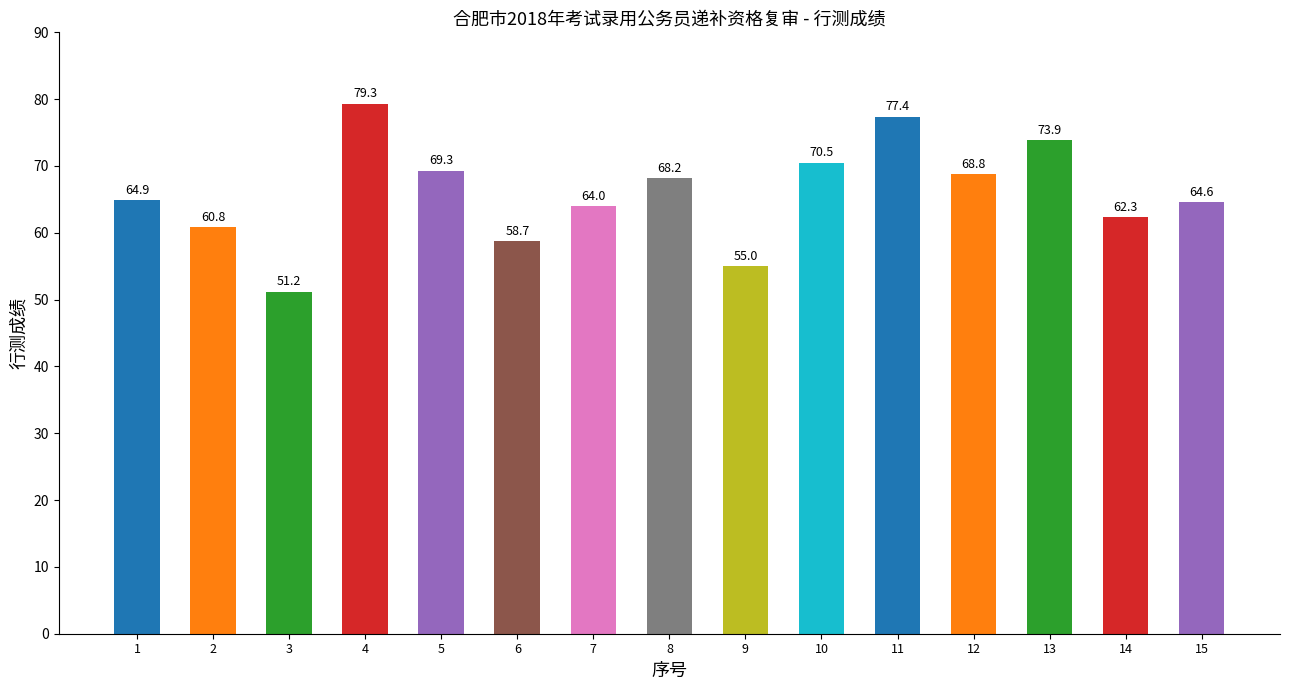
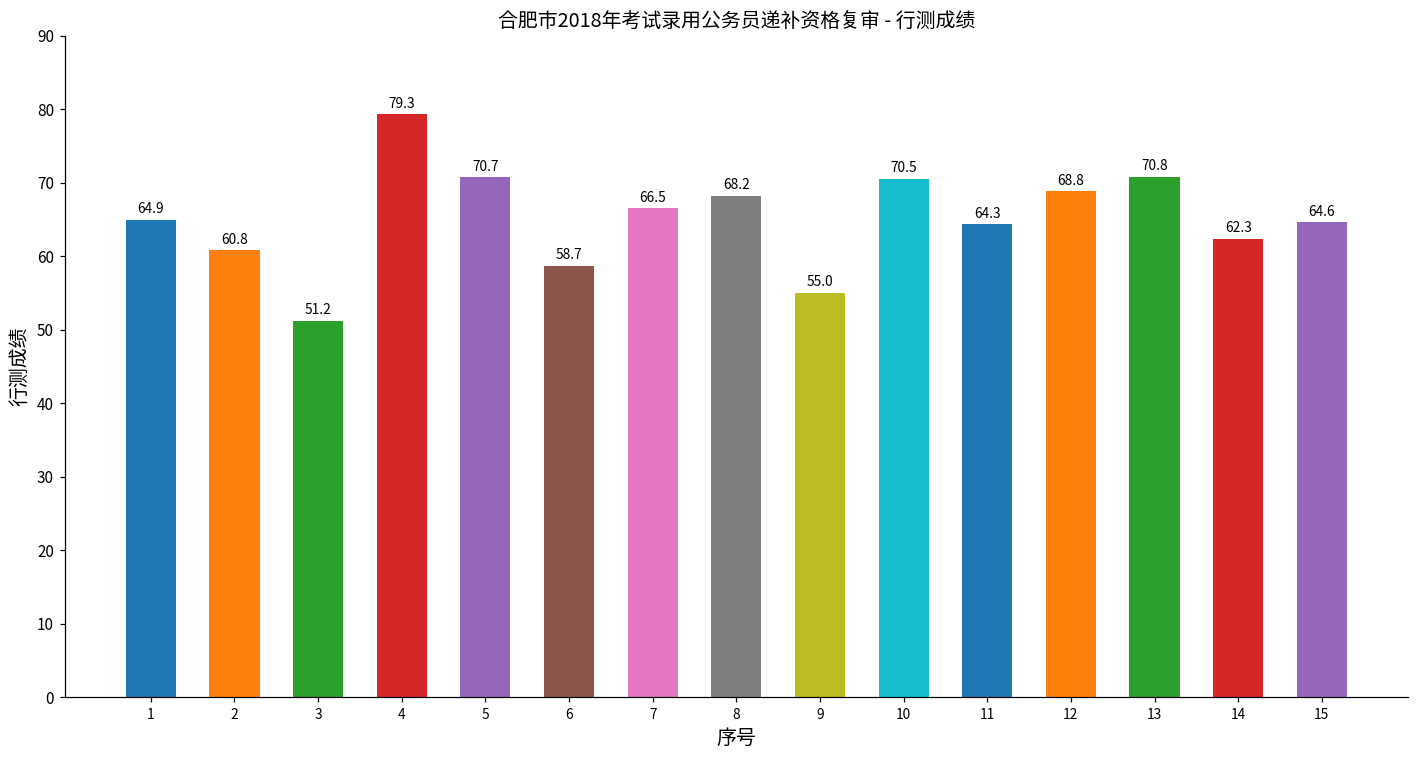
5: 69.3 -> 70.7
7: 64.0 -> 66.5
11: 77.4 -> 64.3
13: 73.9 -> 70.8
